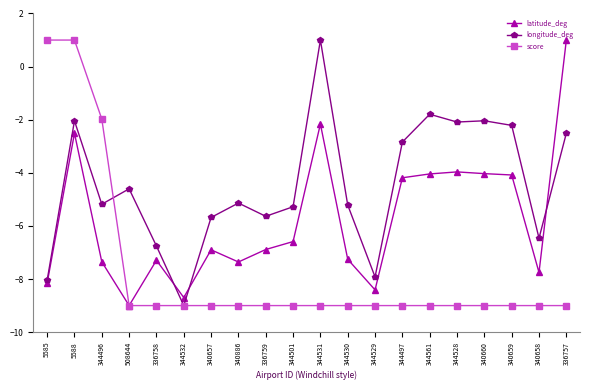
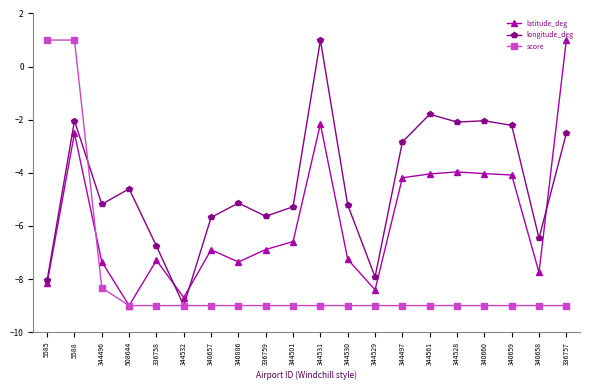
score, 344496: -2.0 -> -8.3
